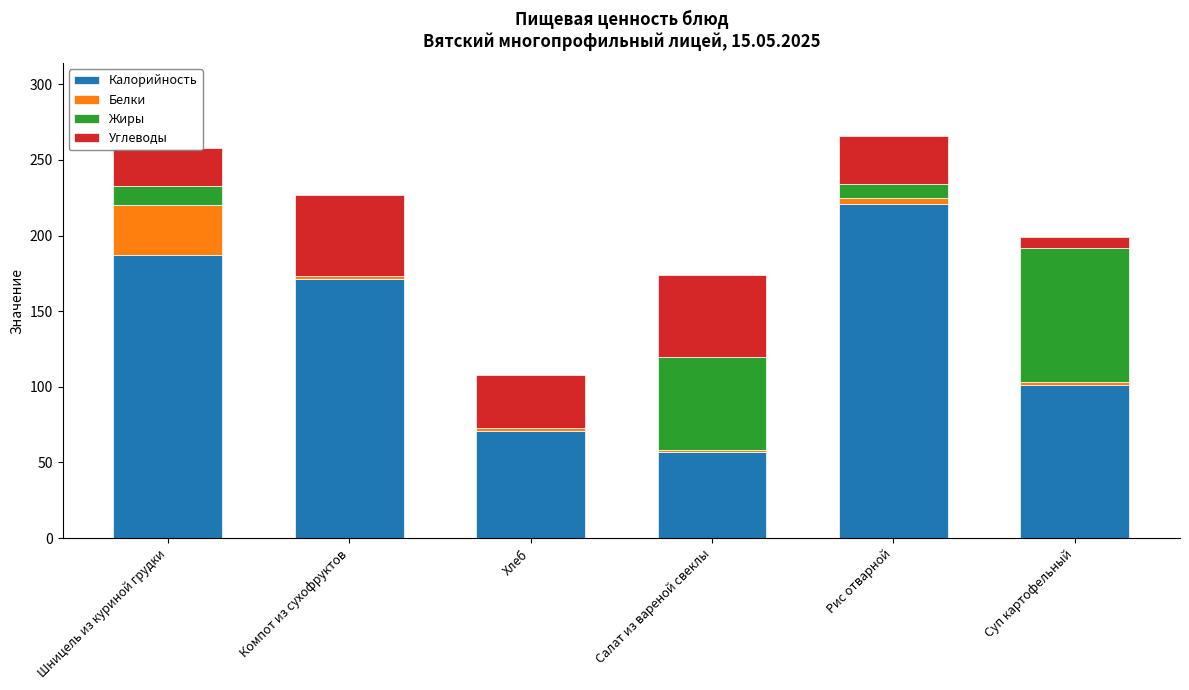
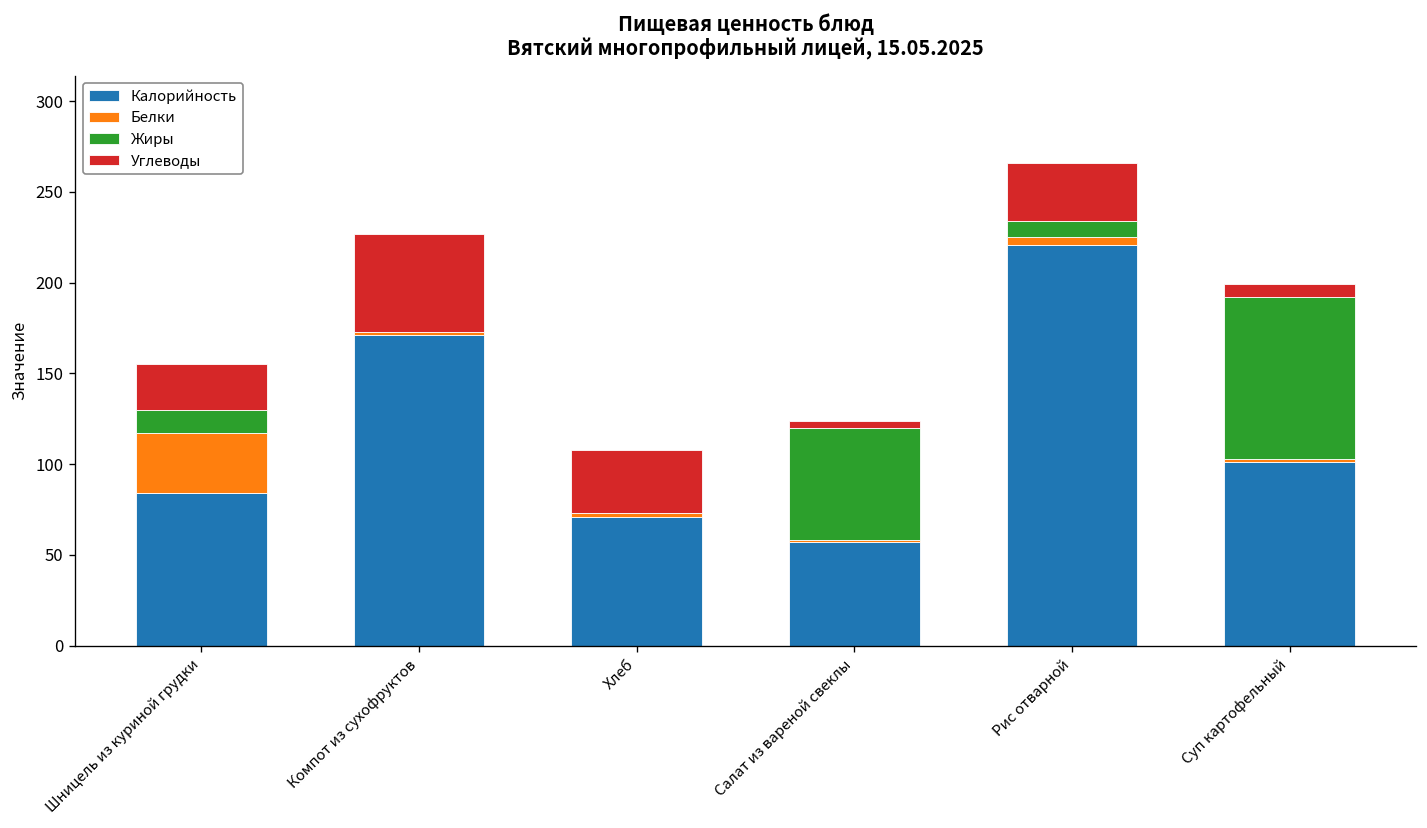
Калорийность, Шницель из куриной грудки: 187 -> 84
Углеводы, Салат из вареной свеклы: 54 -> 4
